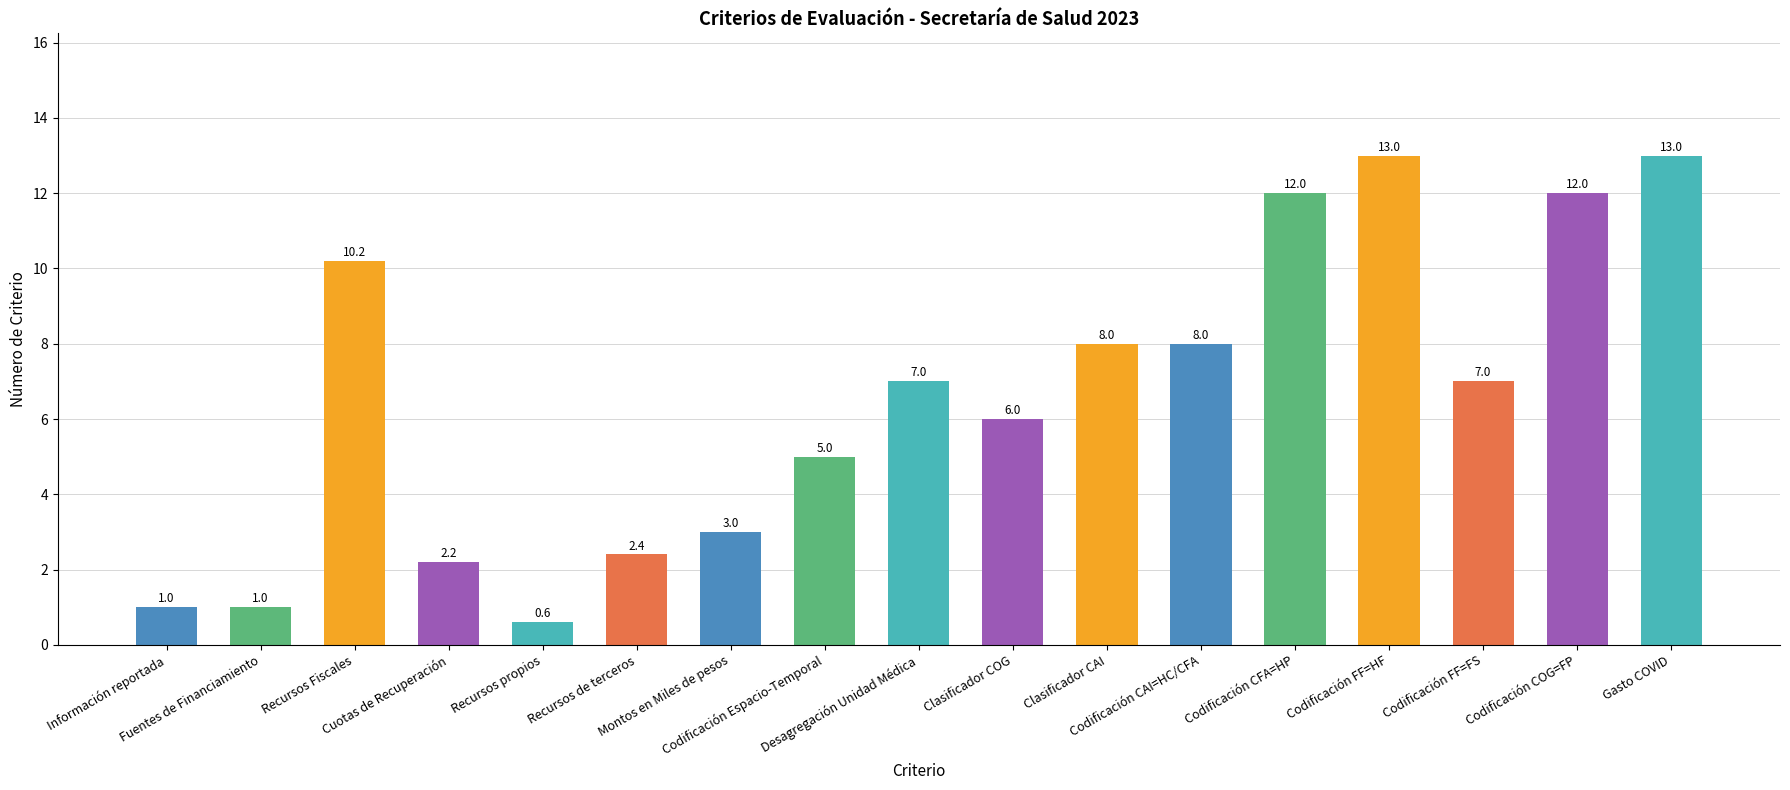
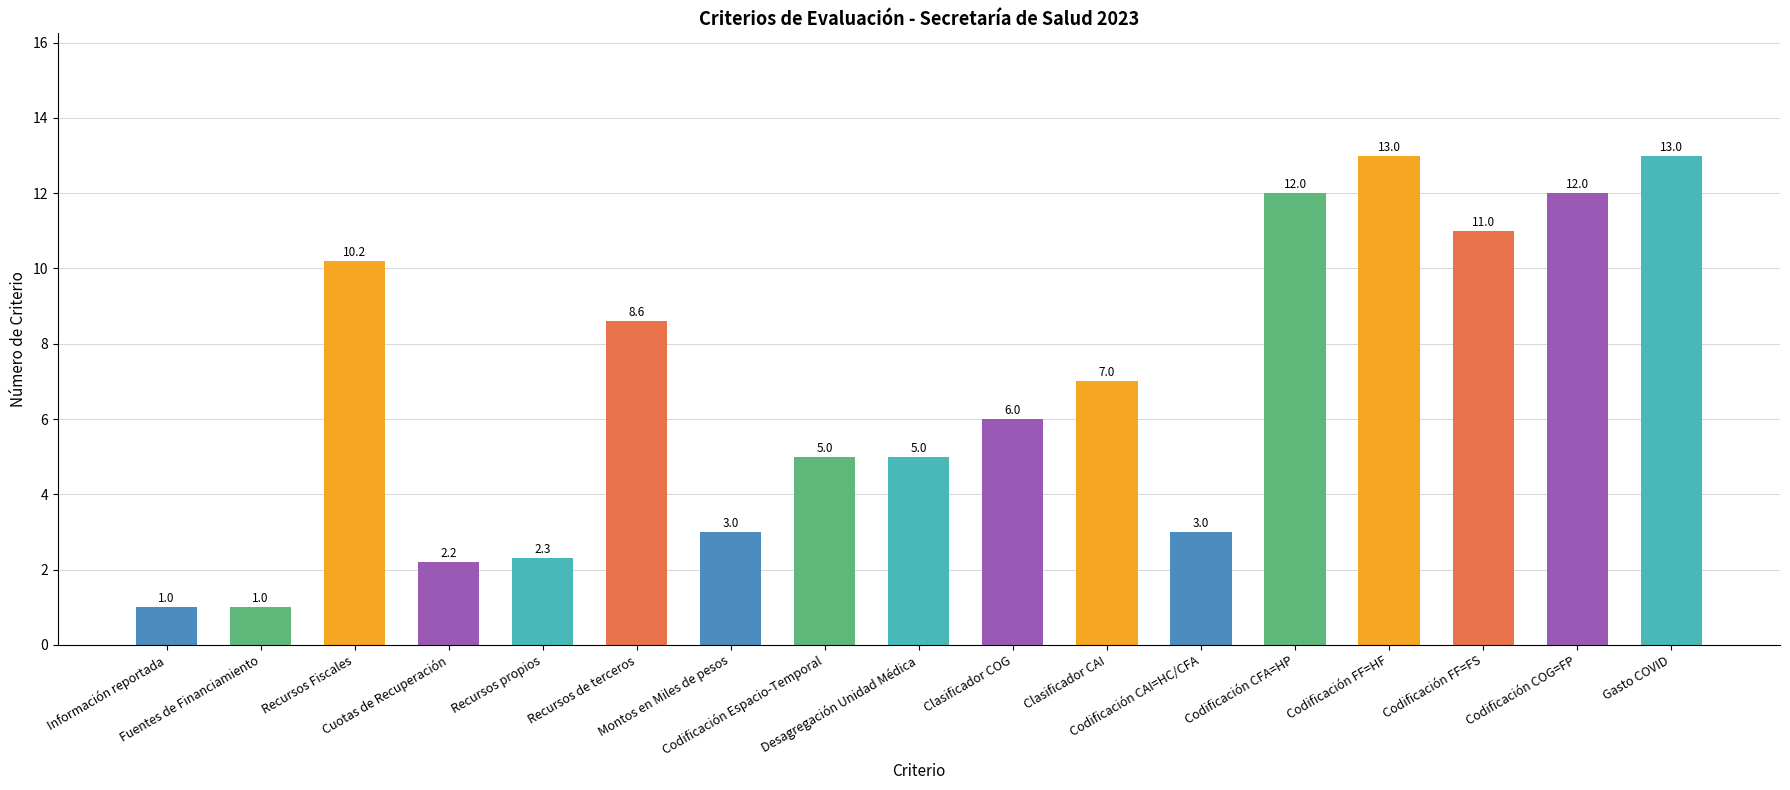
Recursos propios: 0.6 -> 2.3
Recursos de terceros: 2.4 -> 8.6
Desagregación Unidad Médica: 7.0 -> 5.0
Clasificador CAI: 8.0 -> 7.0
Codificación CAI=HC/CFA: 8.0 -> 3.0
Codificación FF=FS: 7.0 -> 11.0
